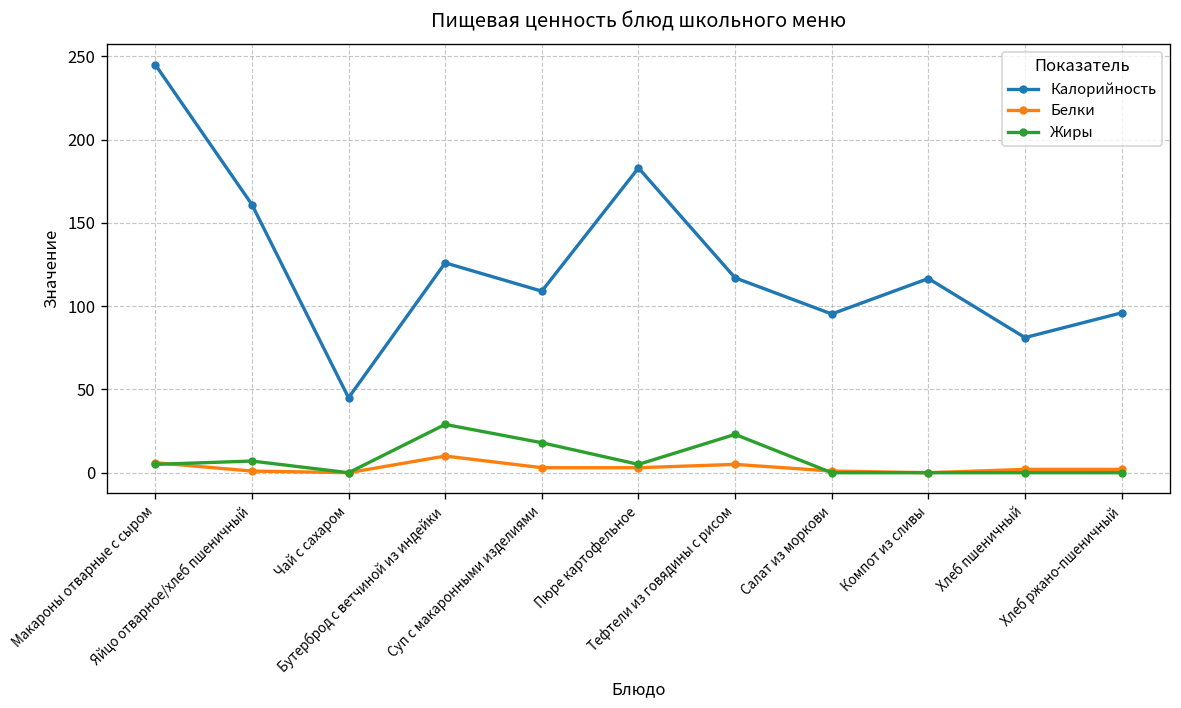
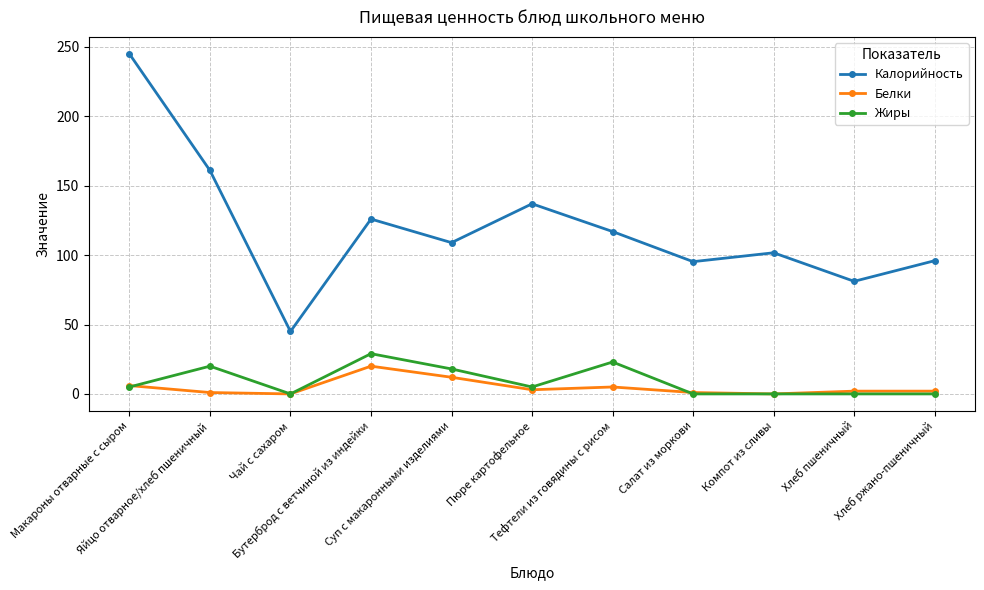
Жиры, Яйцо отварное/хлеб пшеничный: 7 -> 20
Белки, Бутерброд с ветчиной из индейки: 10 -> 20
Белки, Суп с макаронными изделиями: 3 -> 12
Калорийность, Пюре картофельное: 183 -> 137
Калорийность, Компот из сливы: 117 -> 102
